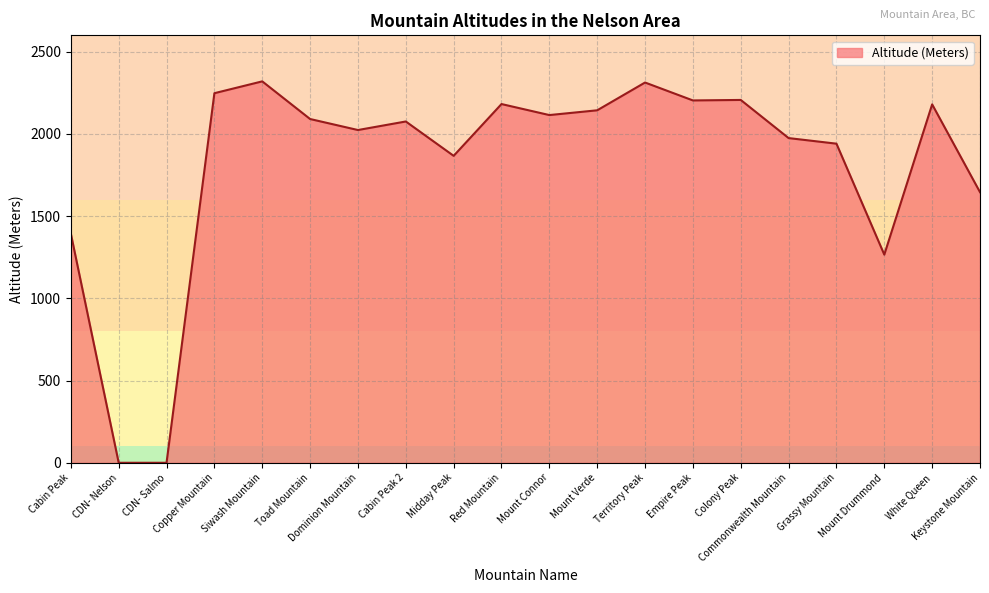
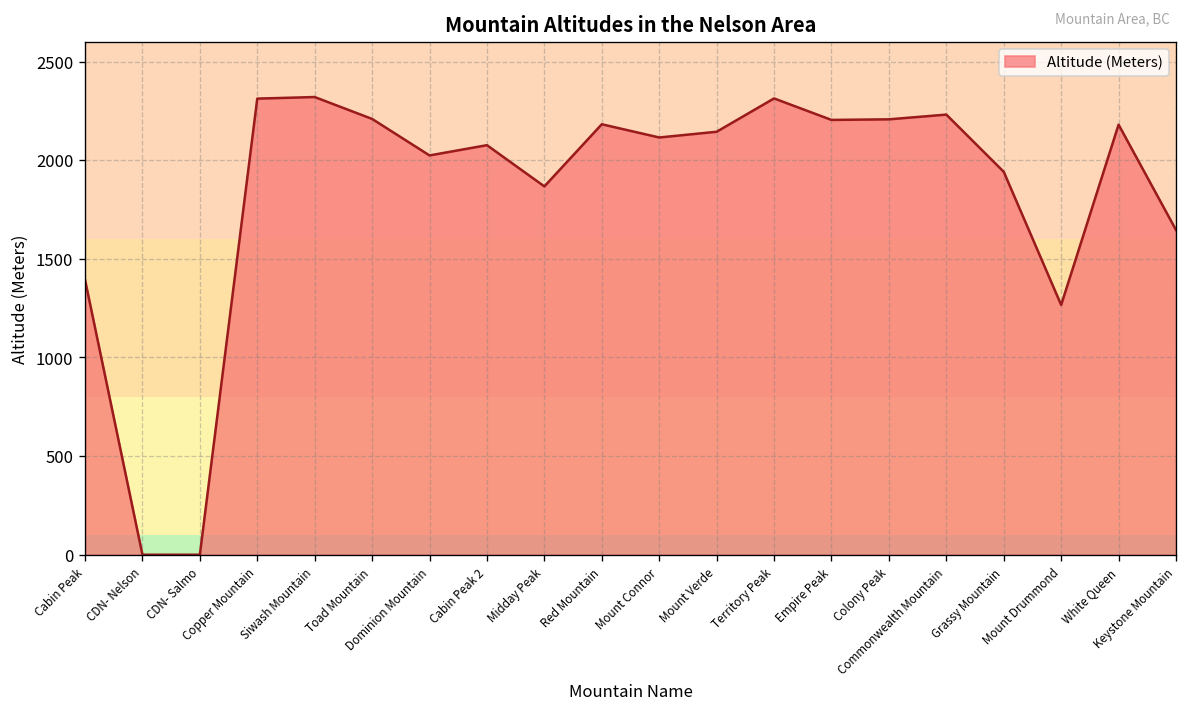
Copper Mountain: 2250 -> 2310
Toad Mountain: 2090 -> 2210
Commonwealth Mountain: 1980 -> 2230
